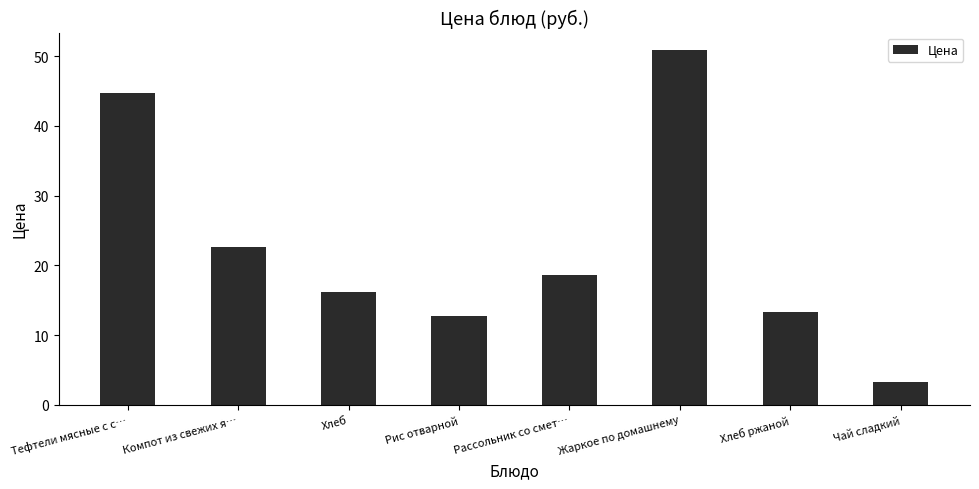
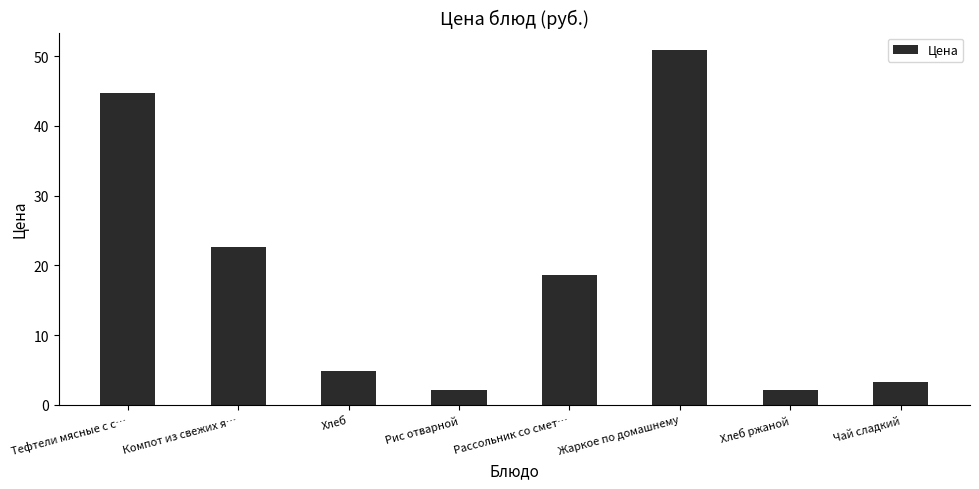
Хлеб: 16 -> 5
Рис отварной: 13 -> 2
Хлеб ржаной: 13 -> 2
